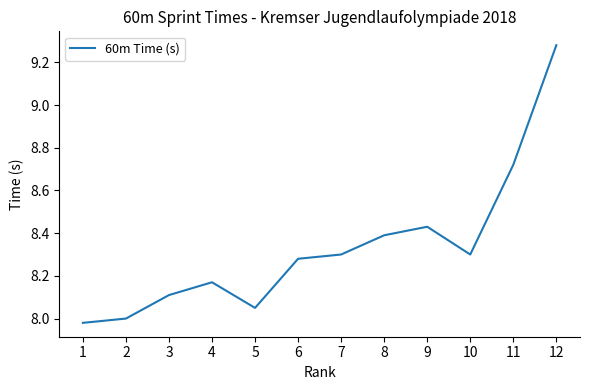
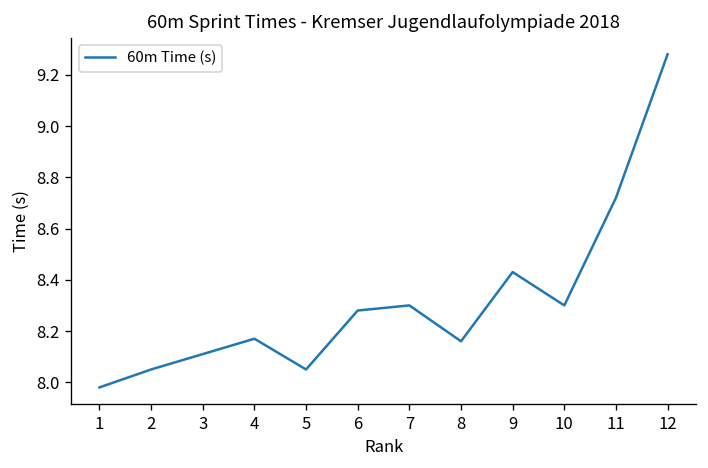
2: 8.00 -> 8.05
8: 8.39 -> 8.16
